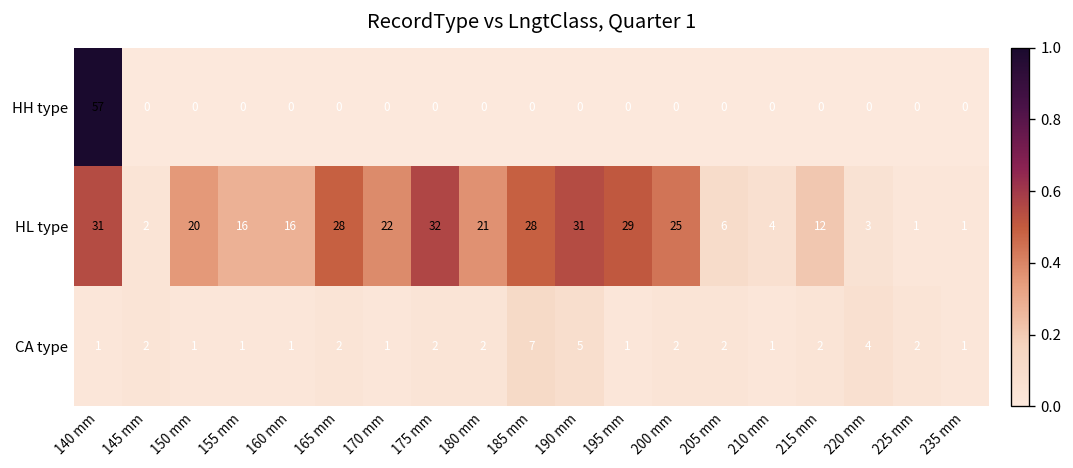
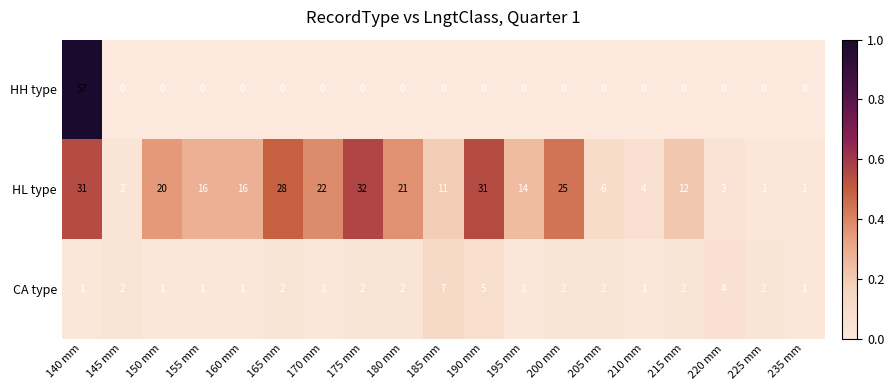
HL type, 185 mm: 28 -> 11
HL type, 195 mm: 29 -> 14
